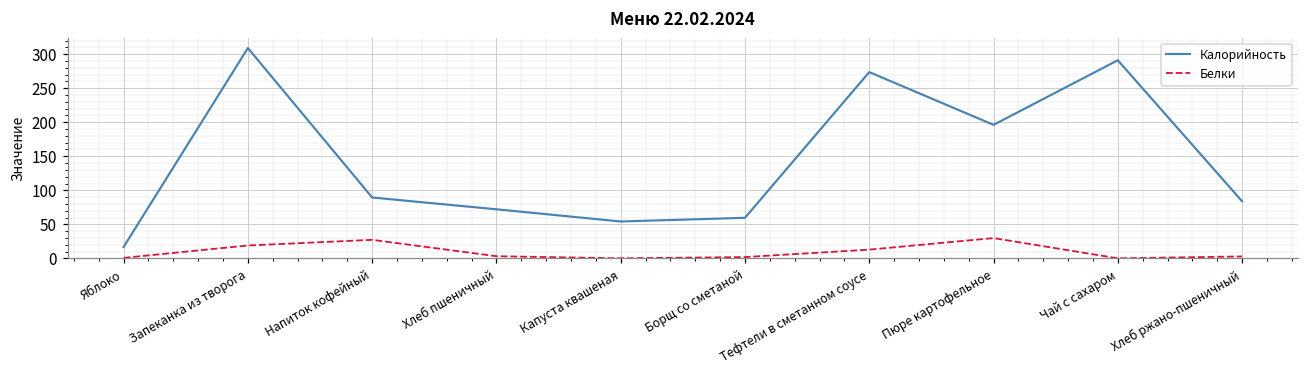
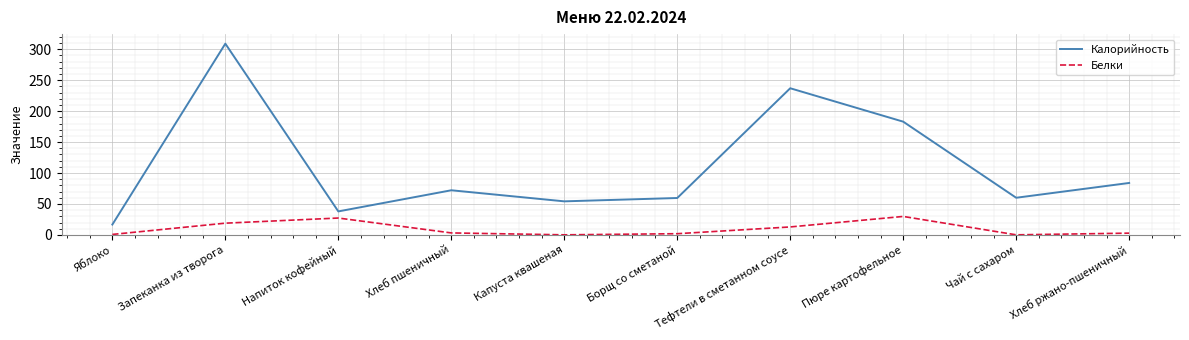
Калорийность, Напиток кофейный: 90 -> 40
Калорийность, Тефтели в сметанном соусе: 270 -> 240
Калорийность, Пюре картофельное: 200 -> 180
Калорийность, Чай с сахаром: 290 -> 60
